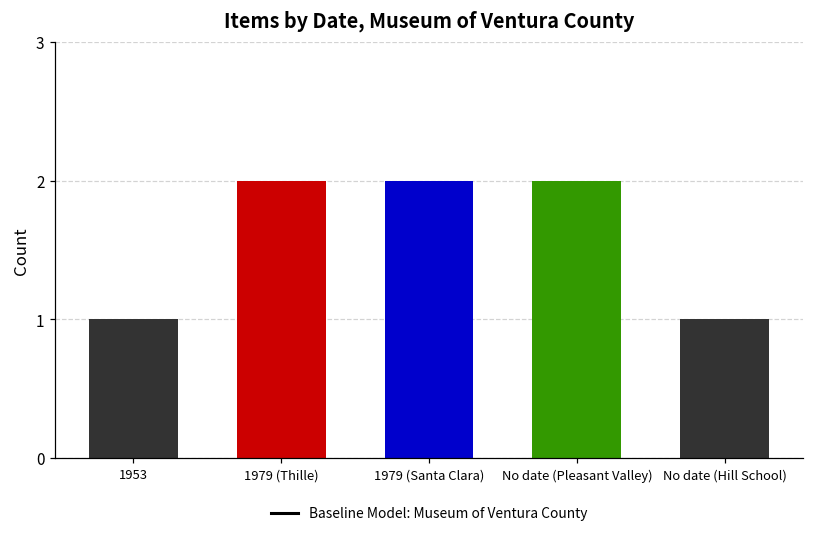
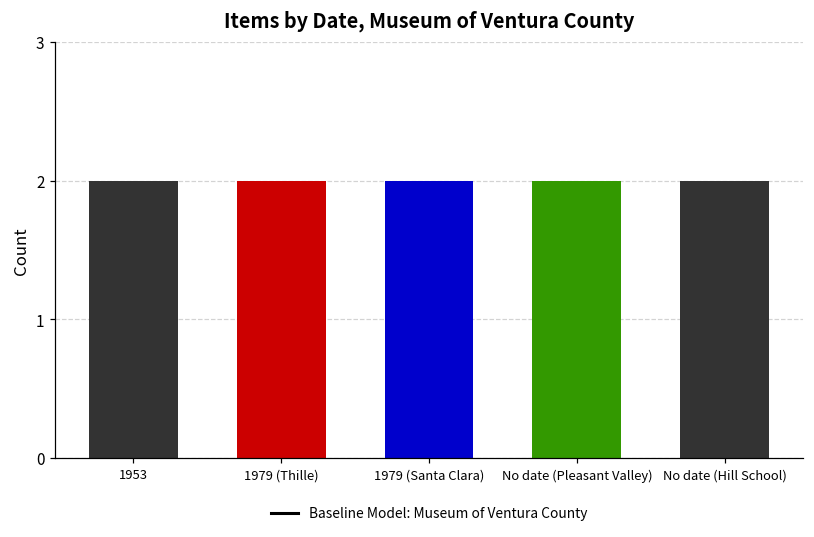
1953: 1 -> 2
No date (Hill School): 1 -> 2
